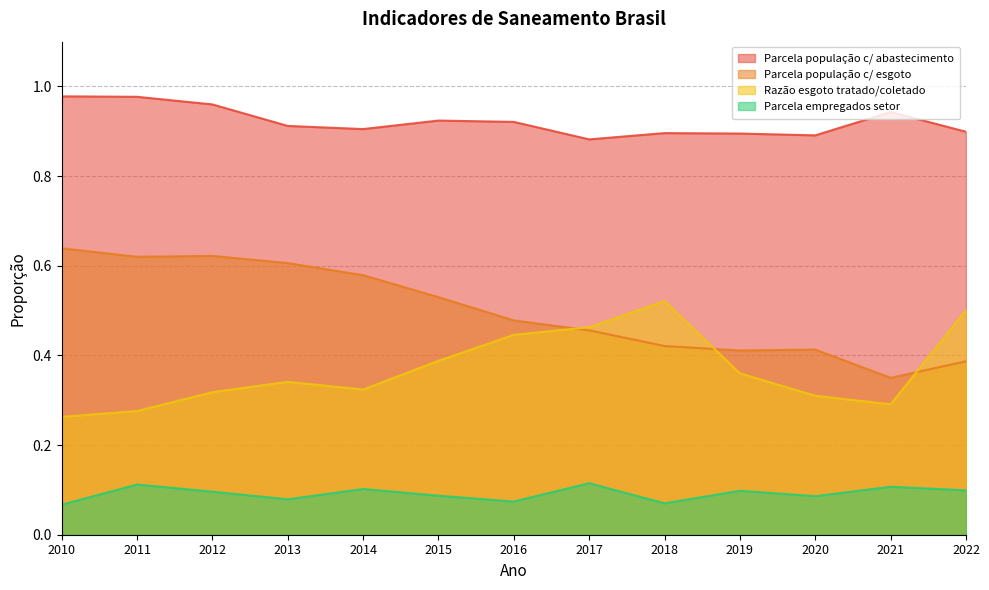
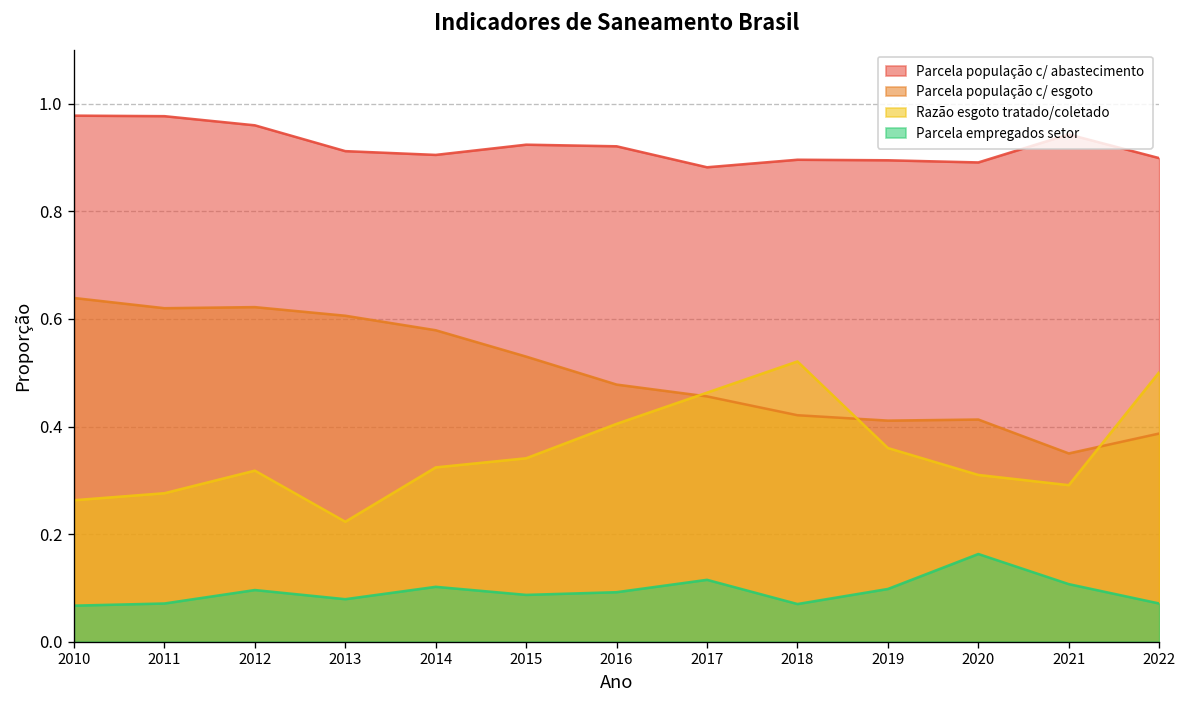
Parcela empregados setor, 2011: 0.11 -> 0.07
Razão esgoto tratado/coletado, 2013: 0.34 -> 0.22
Razão esgoto tratado/coletado, 2015: 0.39 -> 0.34
Razão esgoto tratado/coletado, 2016: 0.45 -> 0.41
Parcela empregados setor, 2016: 0.07 -> 0.09
Parcela empregados setor, 2020: 0.09 -> 0.16
Parcela empregados setor, 2022: 0.10 -> 0.07
